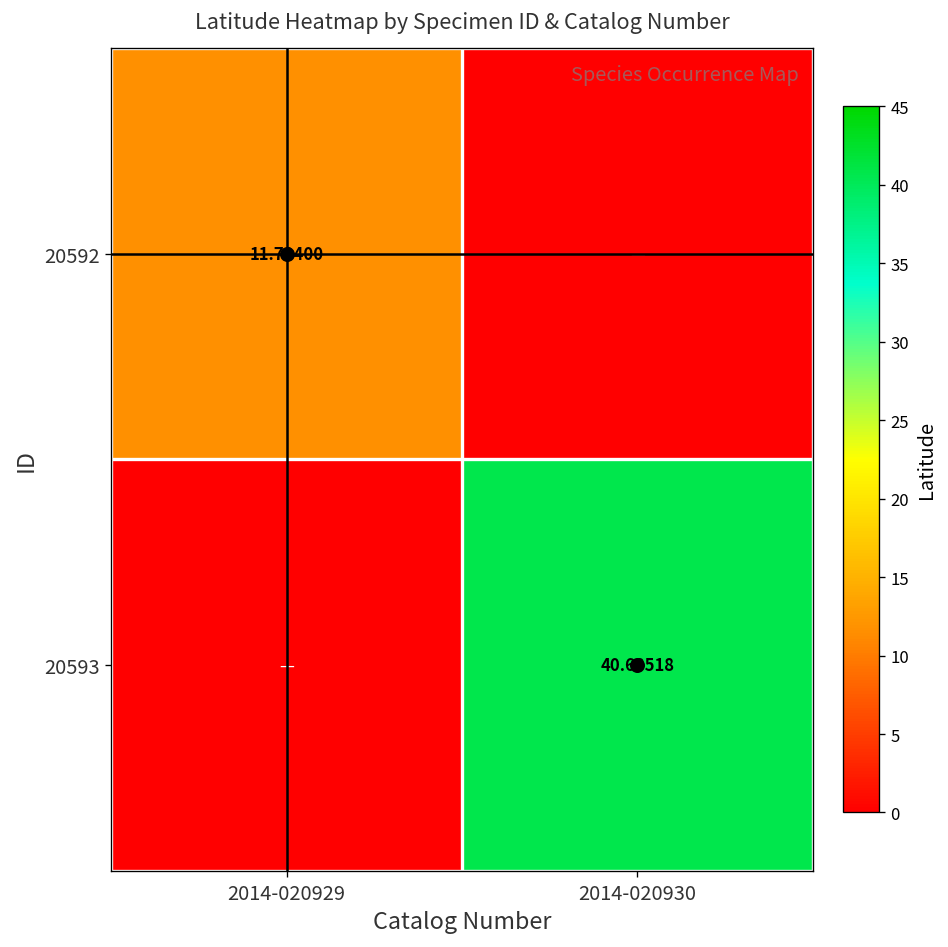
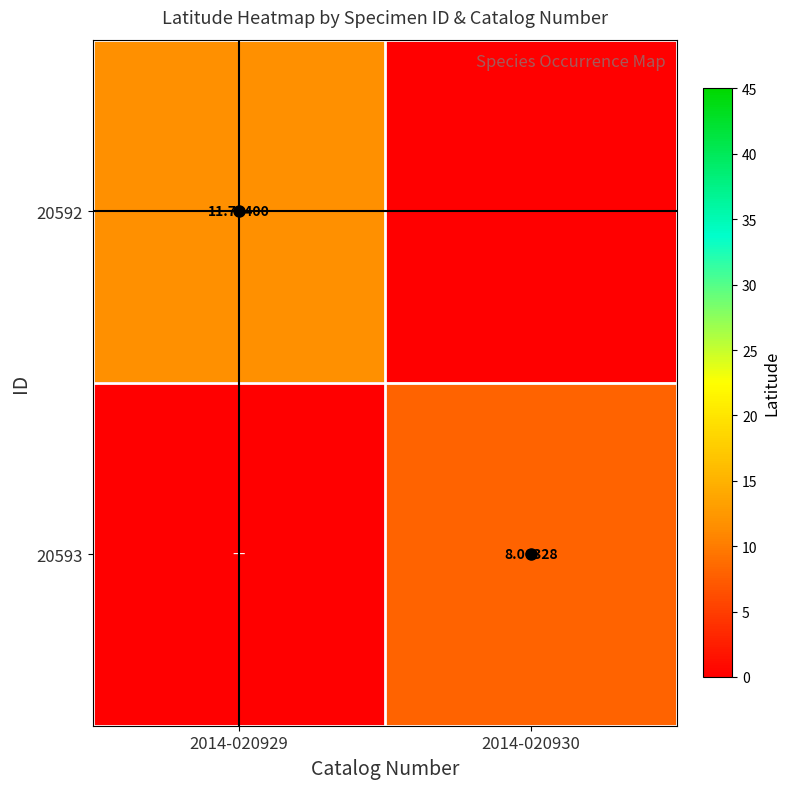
20593, 2014-020930: 40.63518 -> 8.06328
